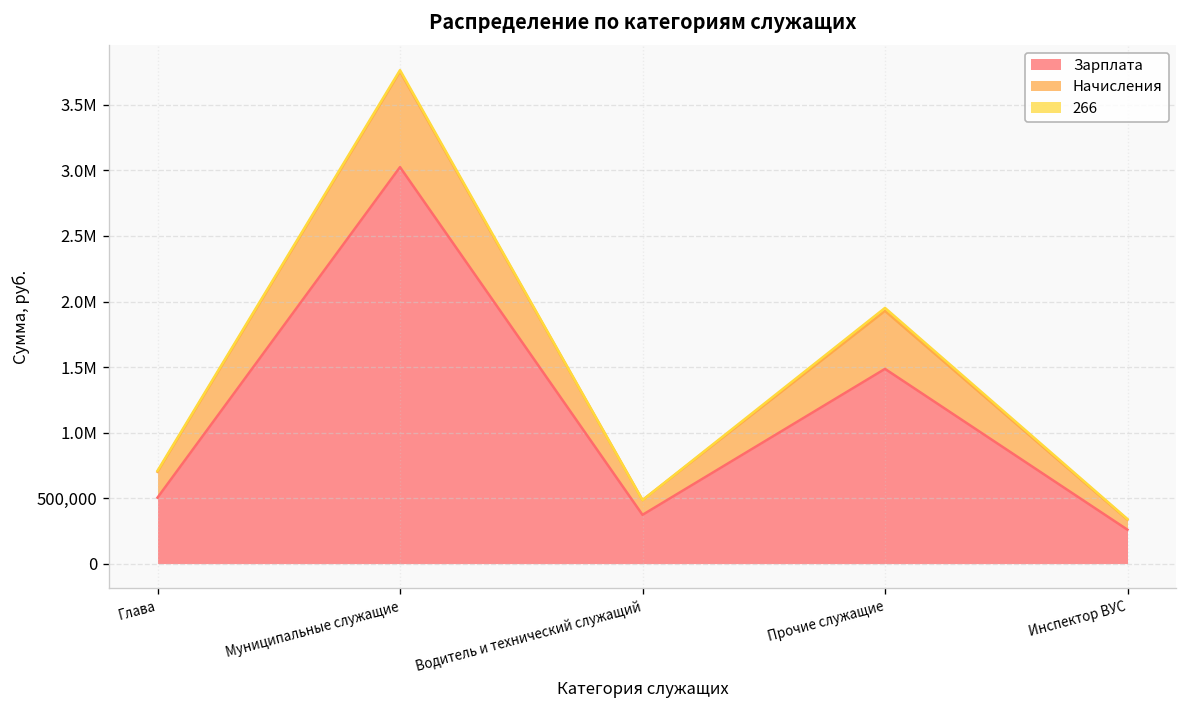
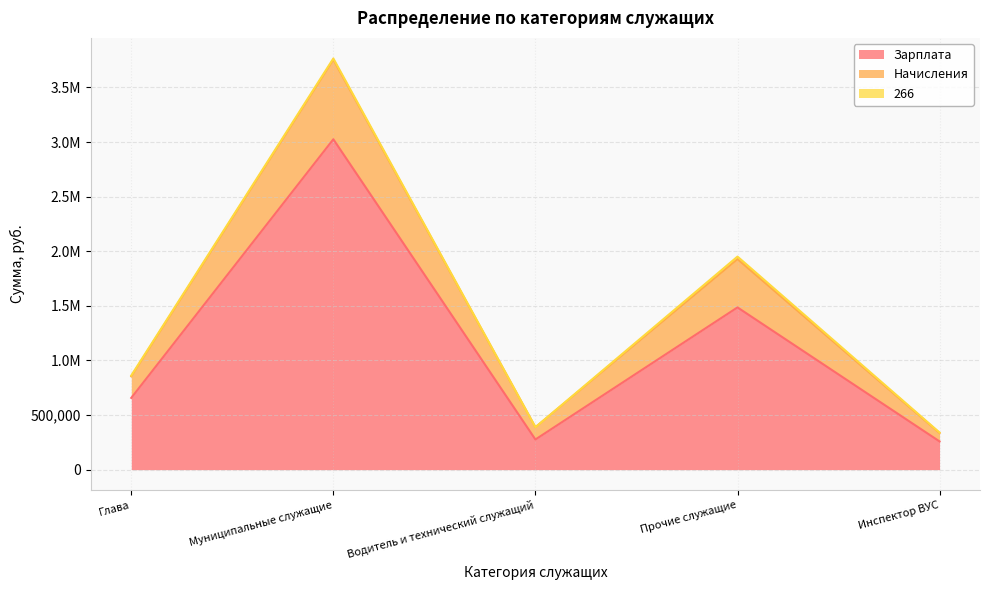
Зарплата, Глава: 500,000 -> 660,000
Зарплата, Водитель и технический служащий: 370,000 -> 280,000
